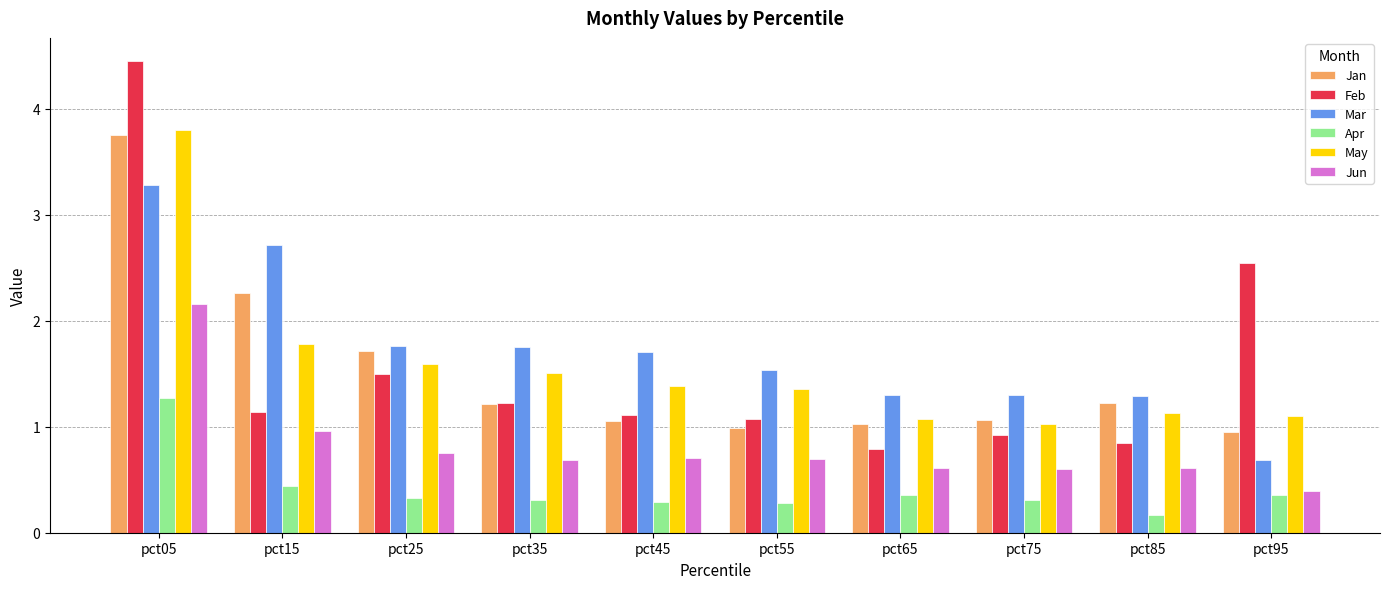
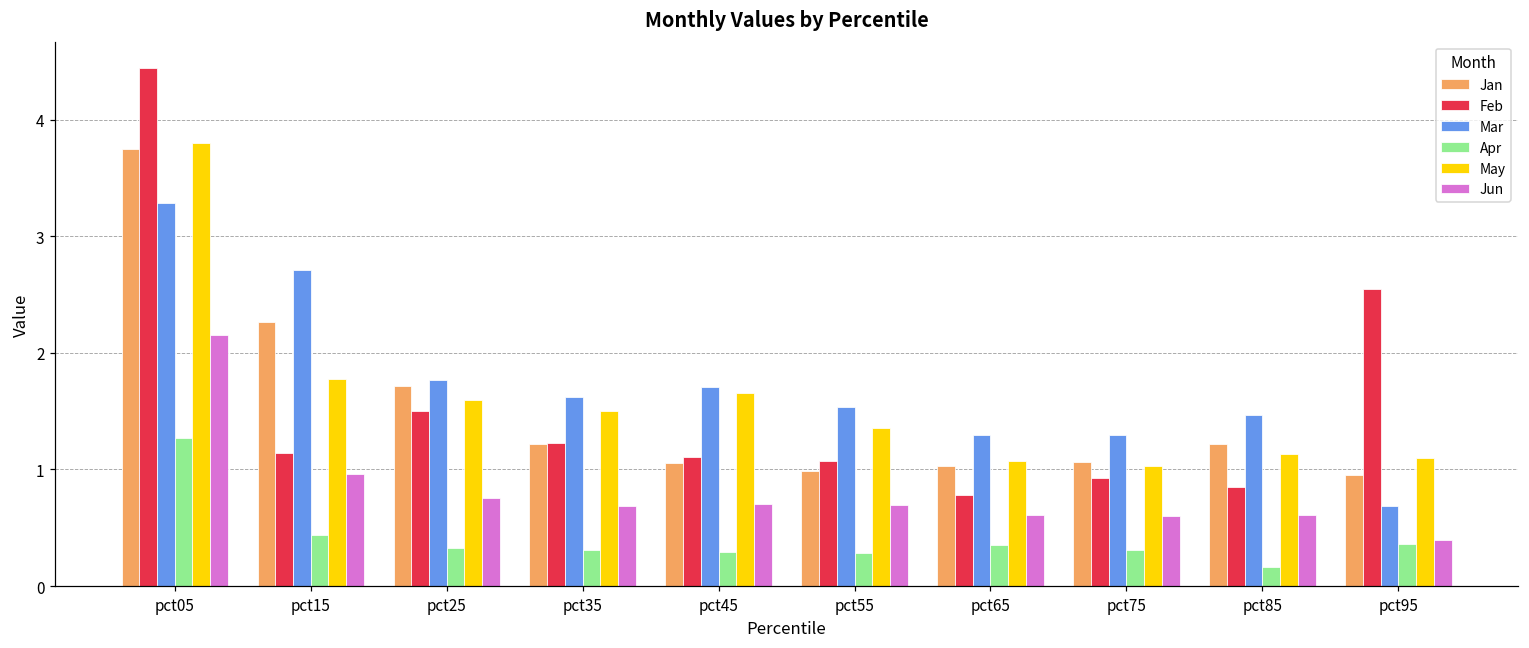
Mar, pct35: 1.75 -> 1.62
May, pct45: 1.39 -> 1.66
Mar, pct85: 1.29 -> 1.47
